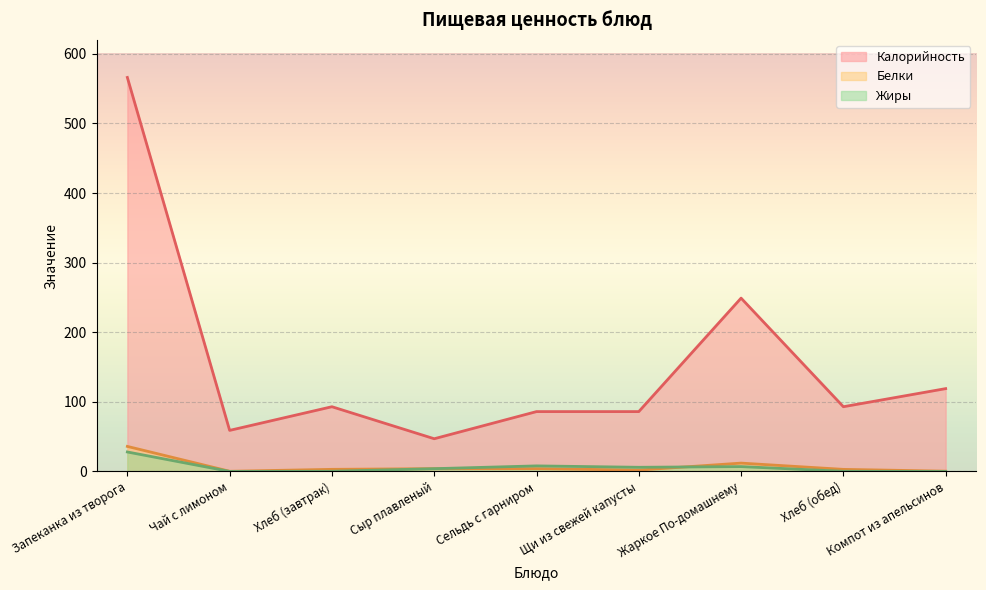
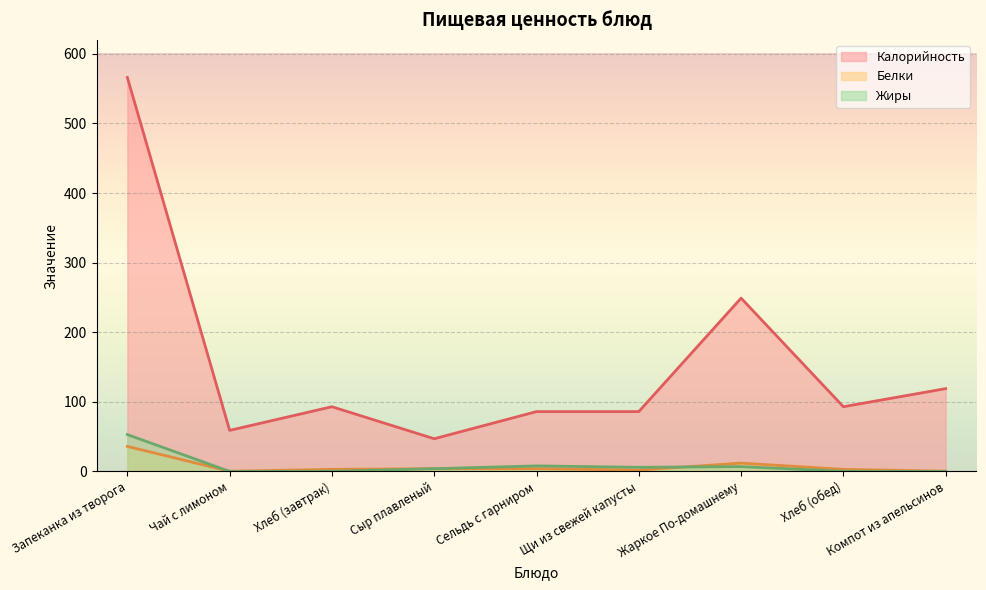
Жиры, Запеканка из творога: 30 -> 50
